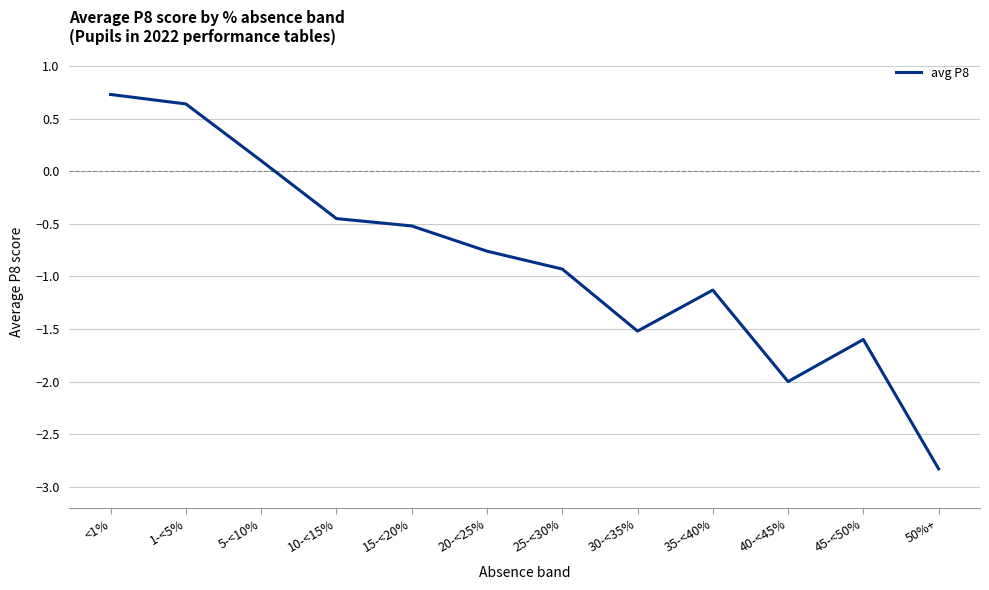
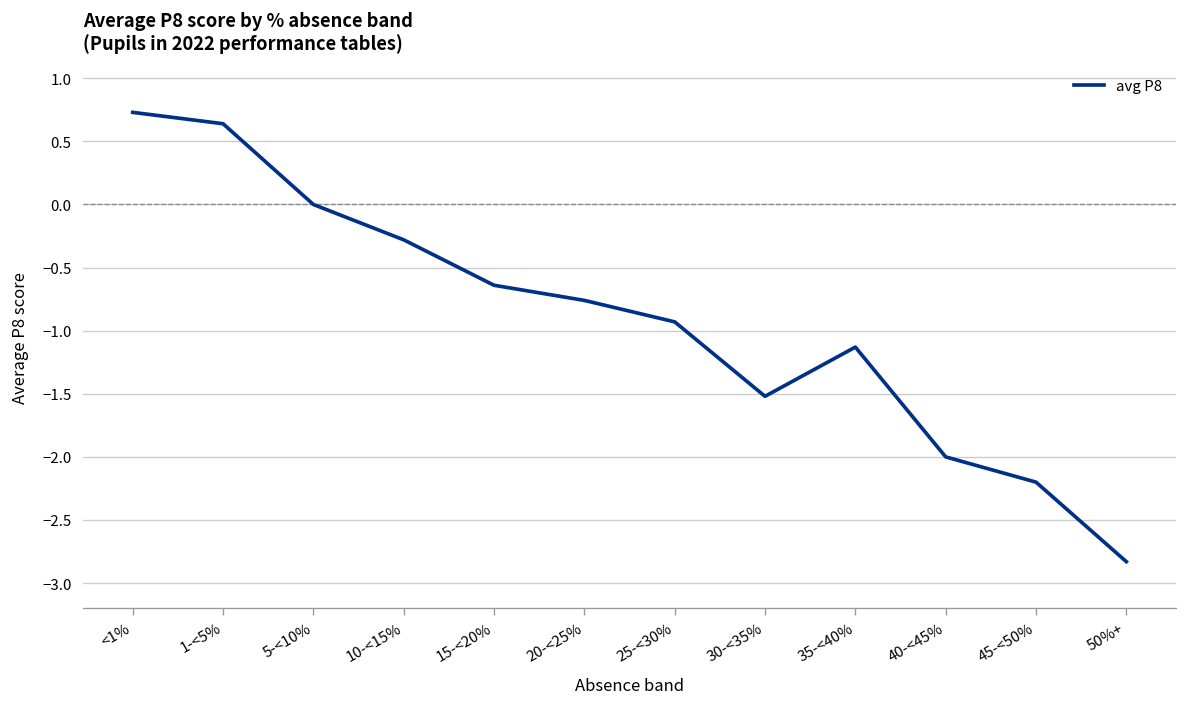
5-<10%: 0.1 -> 0.0
10-<15%: -0.45 -> -0.28
15-<20%: -0.52 -> -0.64
45-<50%: -1.6 -> -2.2
